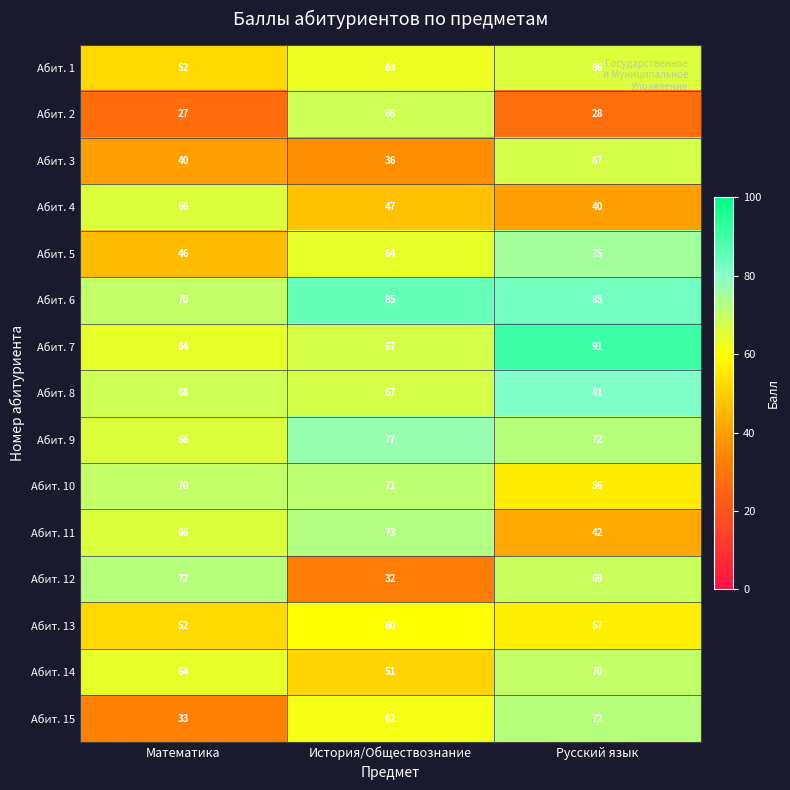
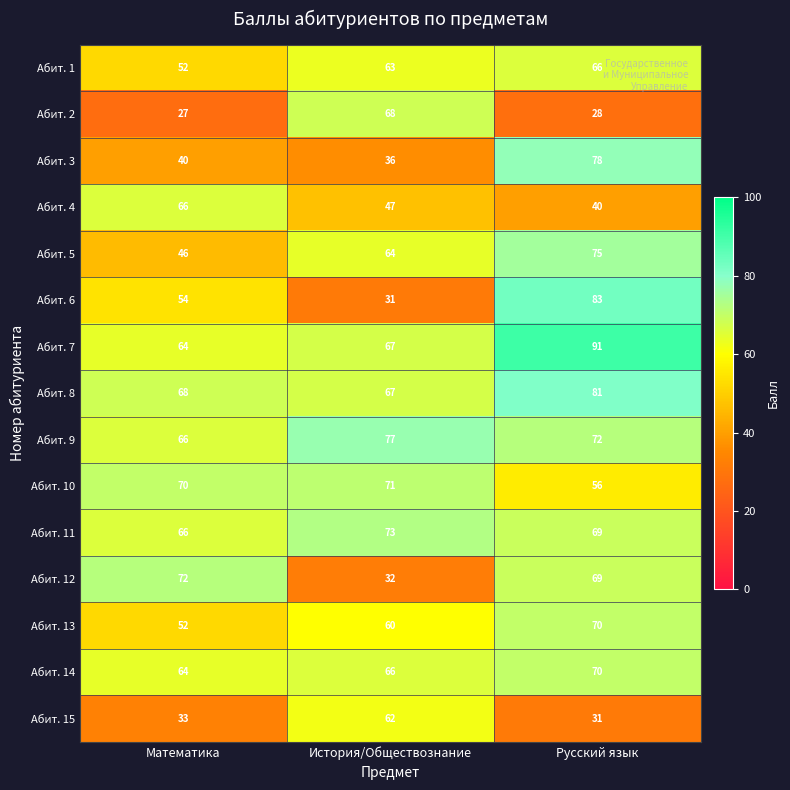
Абит. 3, Русский язык: 67 -> 78
Абит. 6, Математика: 70 -> 54
Абит. 6, История/Обществознание: 85 -> 31
Абит. 11, Русский язык: 42 -> 69
Абит. 13, Русский язык: 57 -> 70
Абит. 14, История/Обществознание: 51 -> 66
Абит. 15, Русский язык: 72 -> 31
